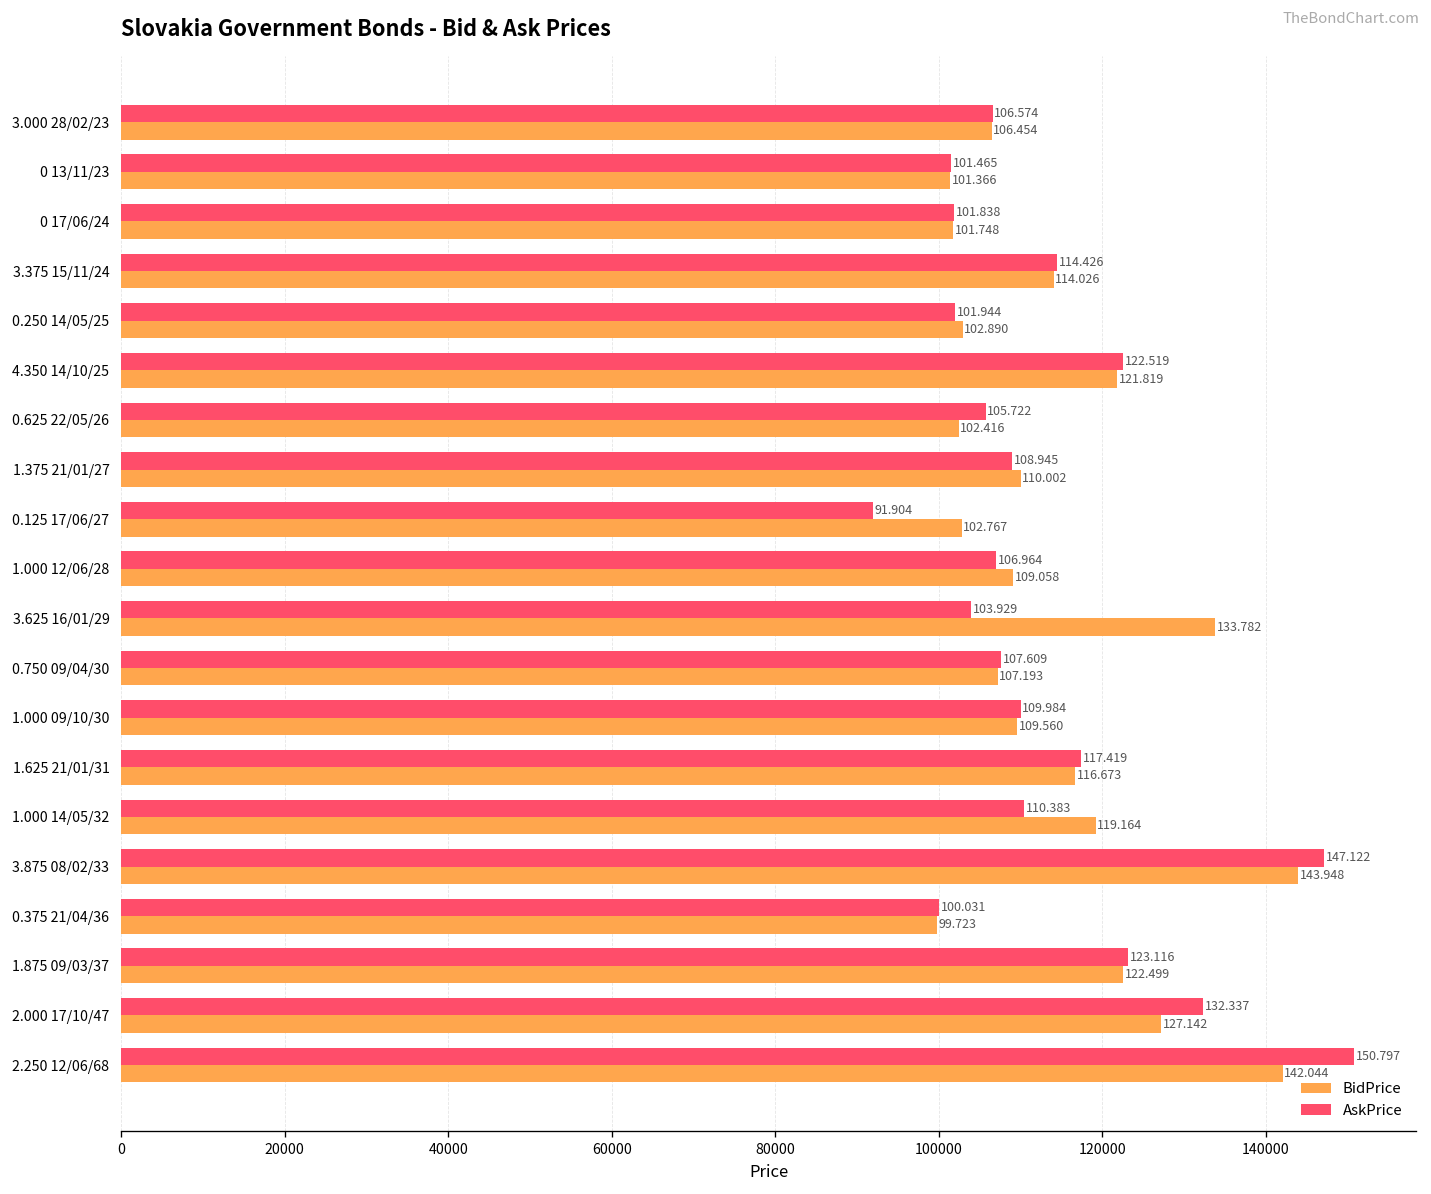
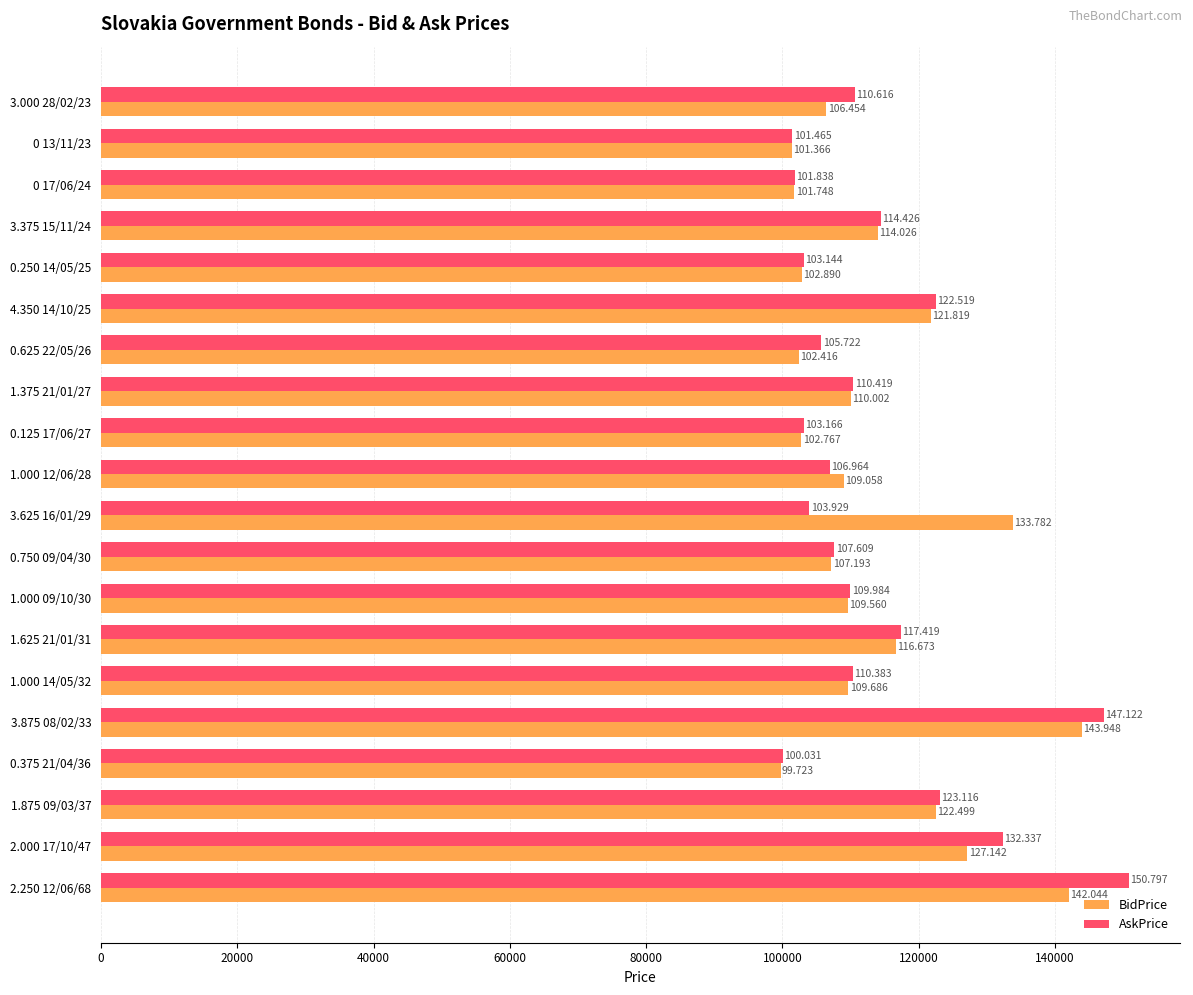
AskPrice, 3.000 28/02/23: 106.574 -> 110.616
AskPrice, 0.250 14/05/25: 101.944 -> 103.144
AskPrice, 1.375 21/01/27: 108.945 -> 110.419
AskPrice, 0.125 17/06/27: 91.904 -> 103.166
BidPrice, 1.000 14/05/32: 119.164 -> 109.686
